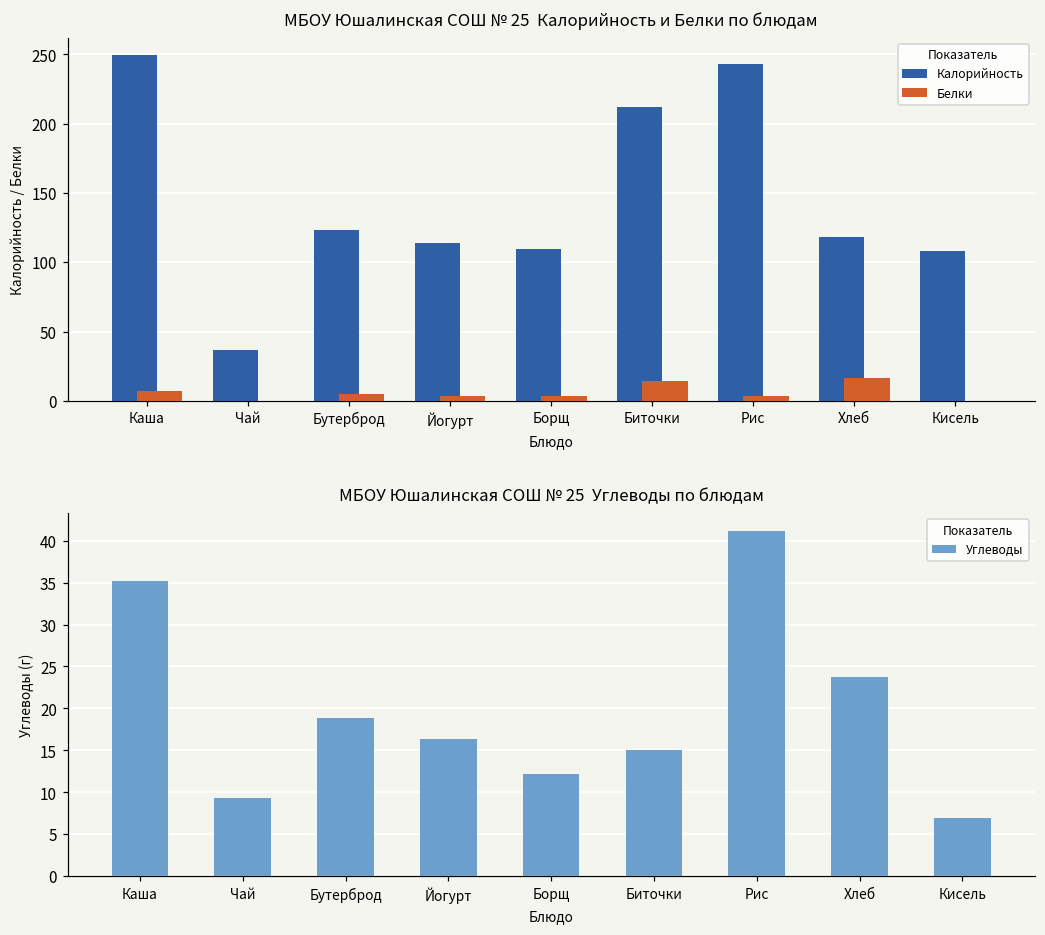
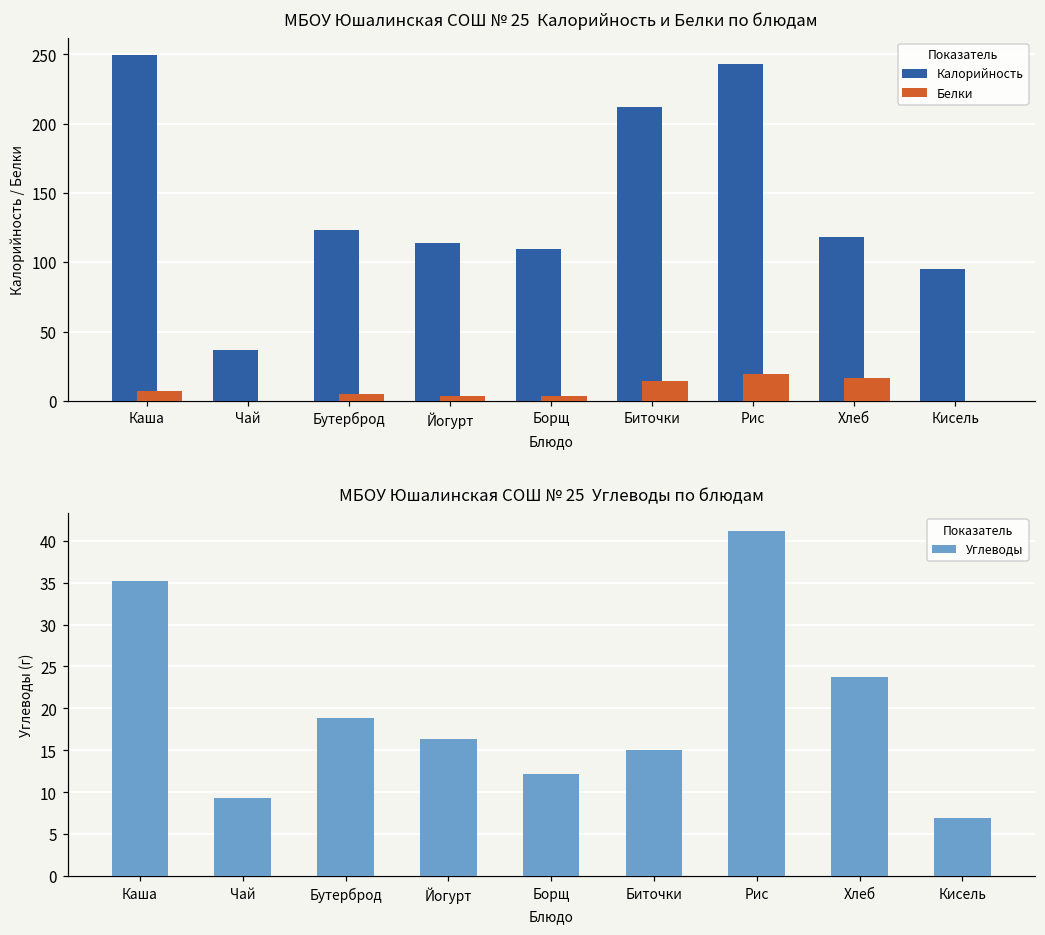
МБОУ Юшалинская СОШ № 25 Калорийность и Белки по блюдам, Белки, Рис: 4 -> 20
МБОУ Юшалинская СОШ № 25 Калорийность и Белки по блюдам, Калорийность, Кисель: 108 -> 95
